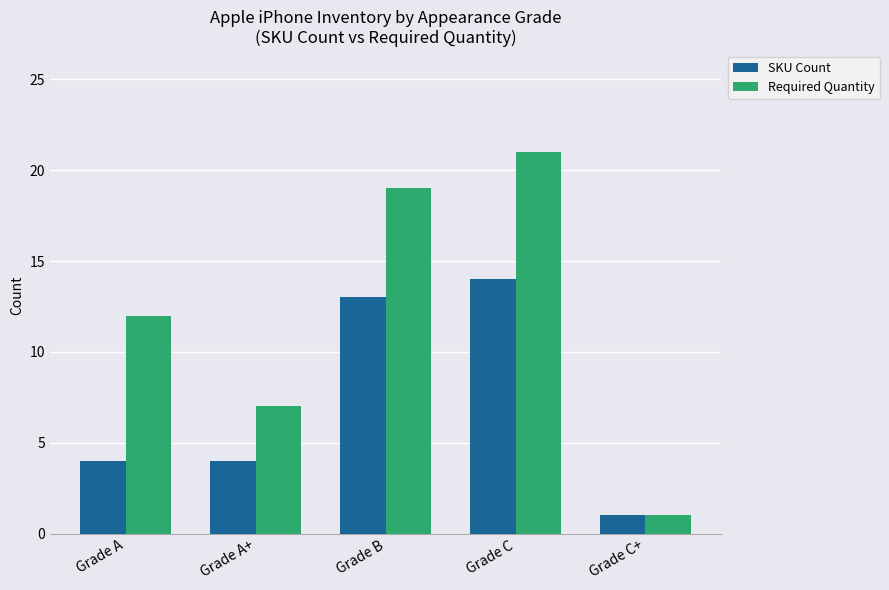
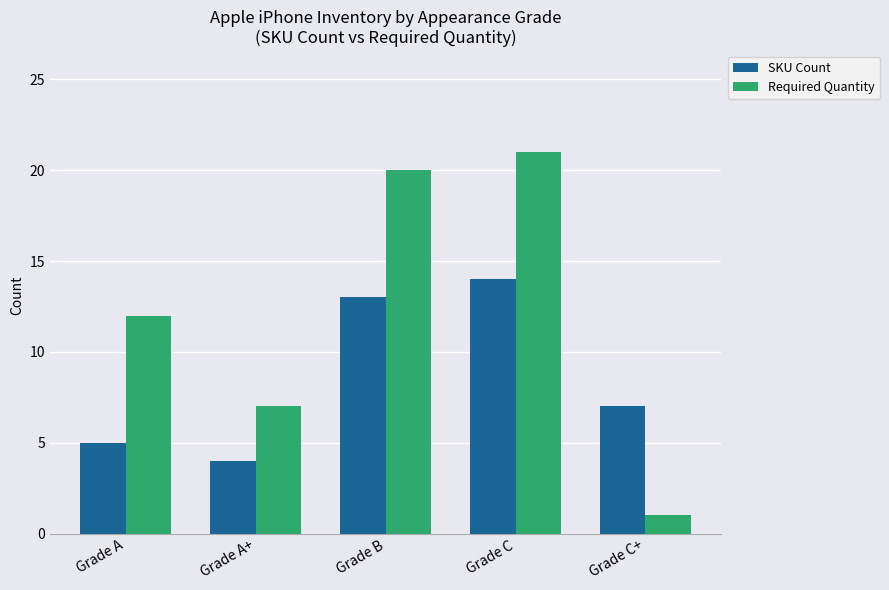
SKU Count, Grade A: 4 -> 5
Required Quantity, Grade B: 19 -> 20
SKU Count, Grade C+: 1 -> 7
